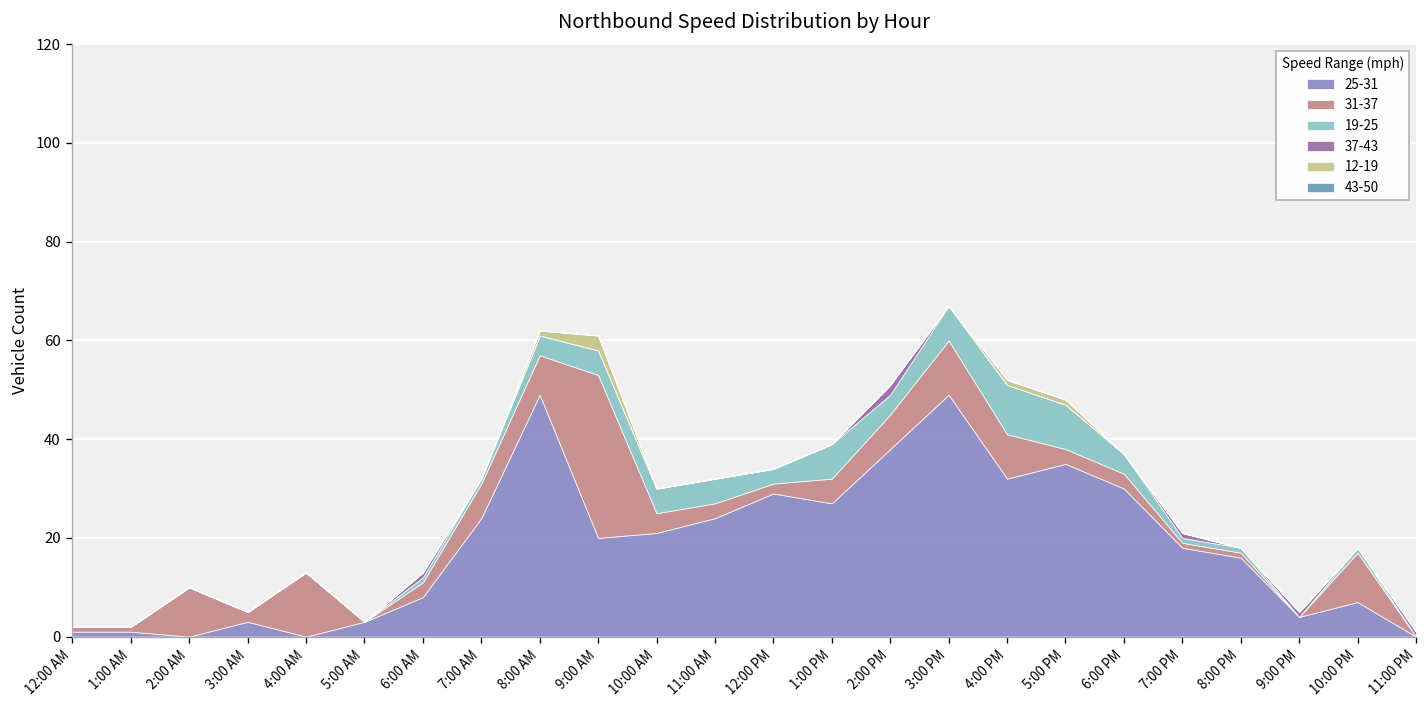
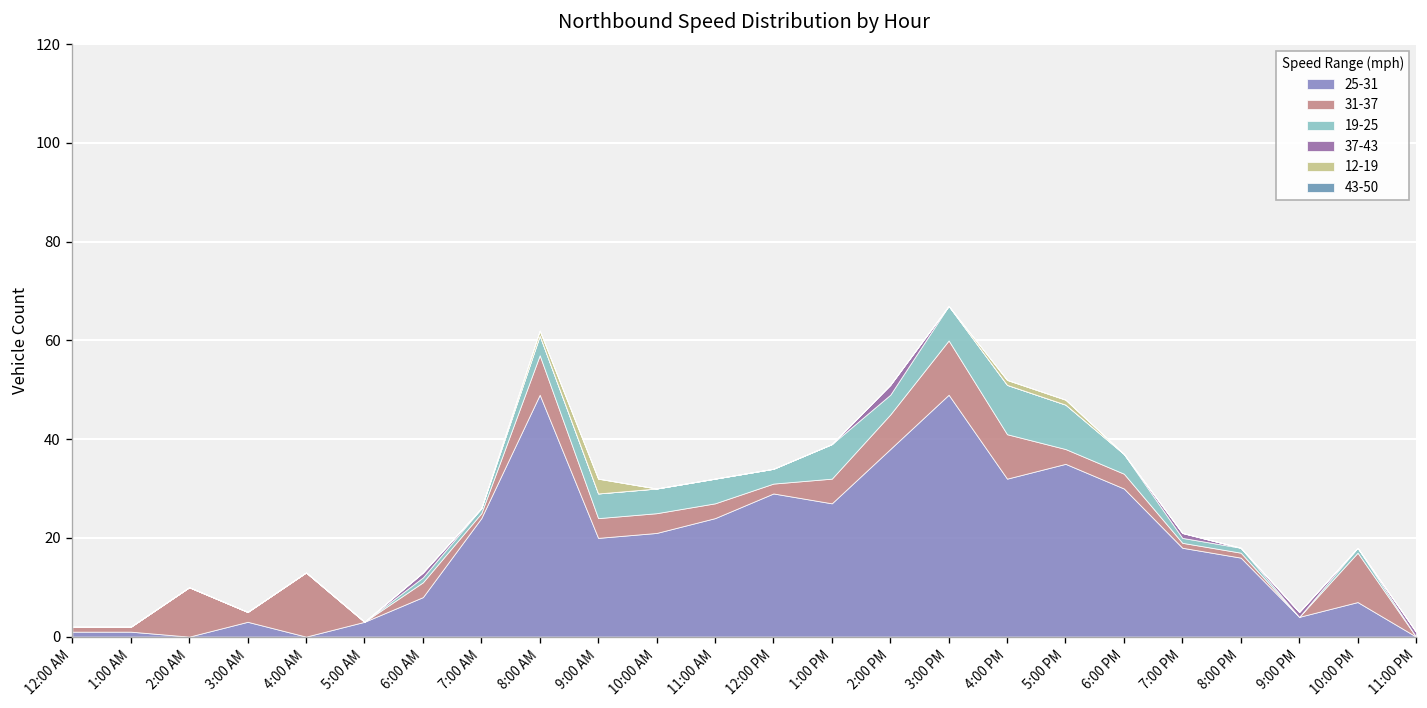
31-37, 7:00 AM: 7 -> 1
31-37, 9:00 AM: 33 -> 4
